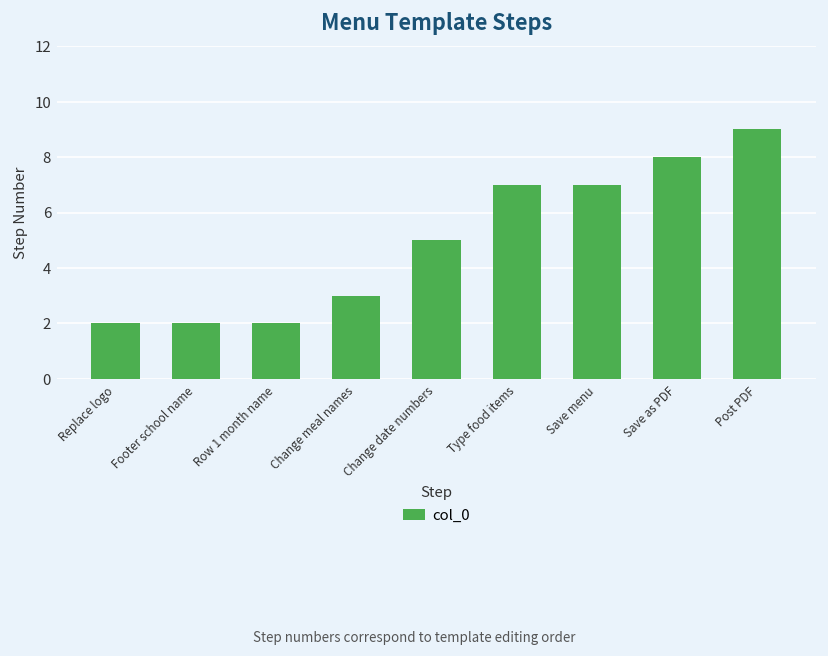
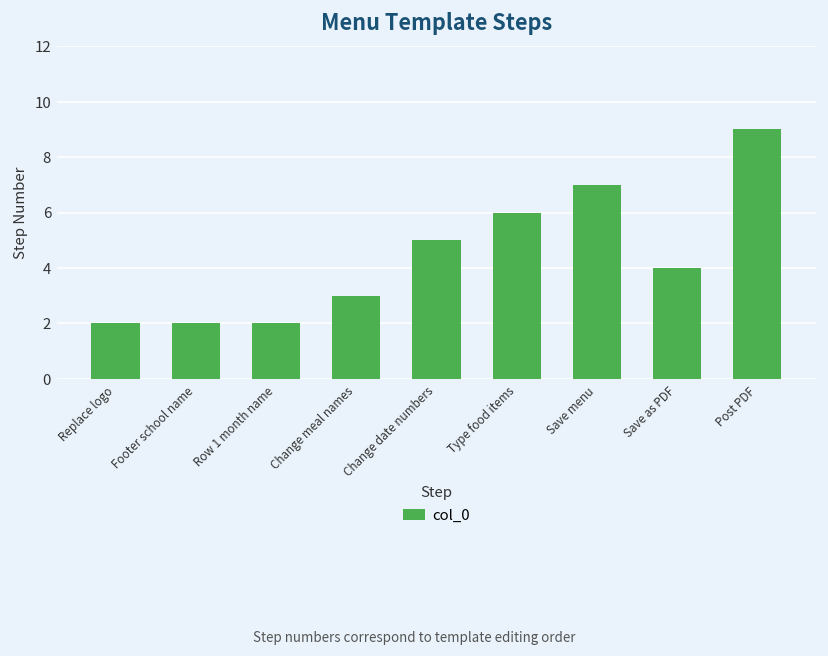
Type food items: 7 -> 6
Save as PDF: 8 -> 4
